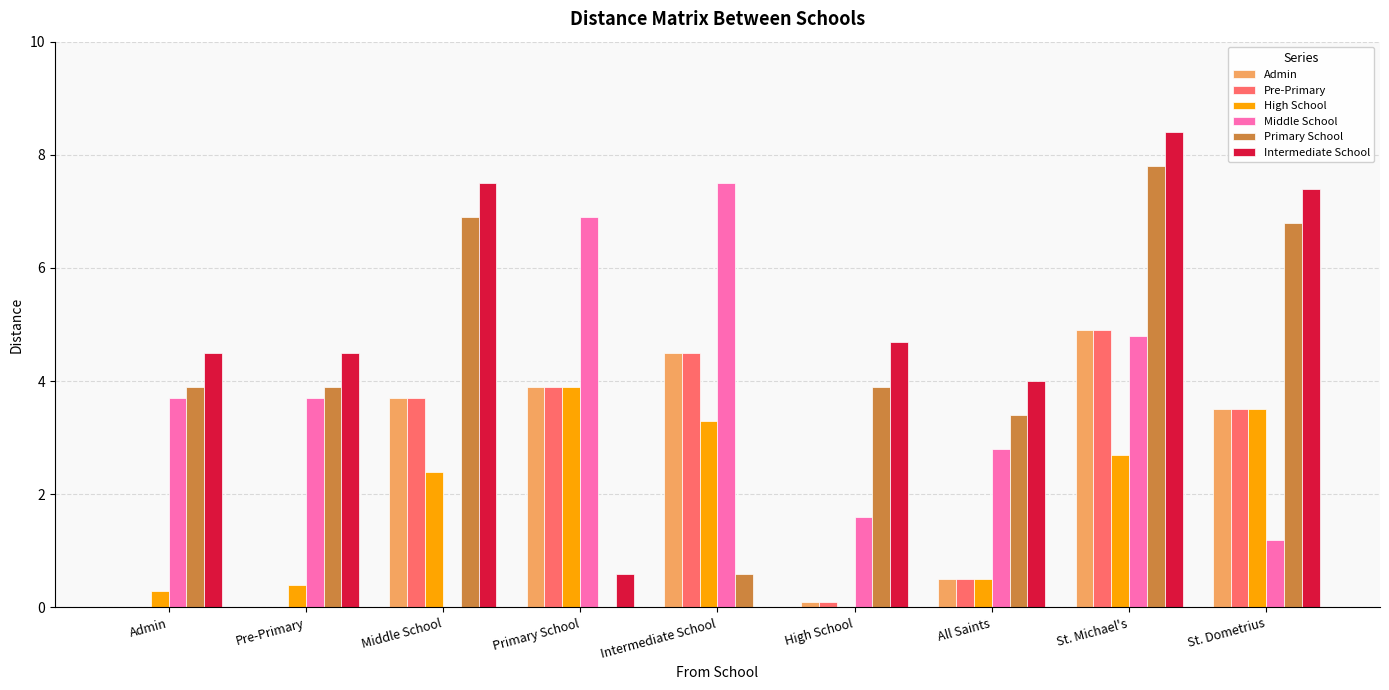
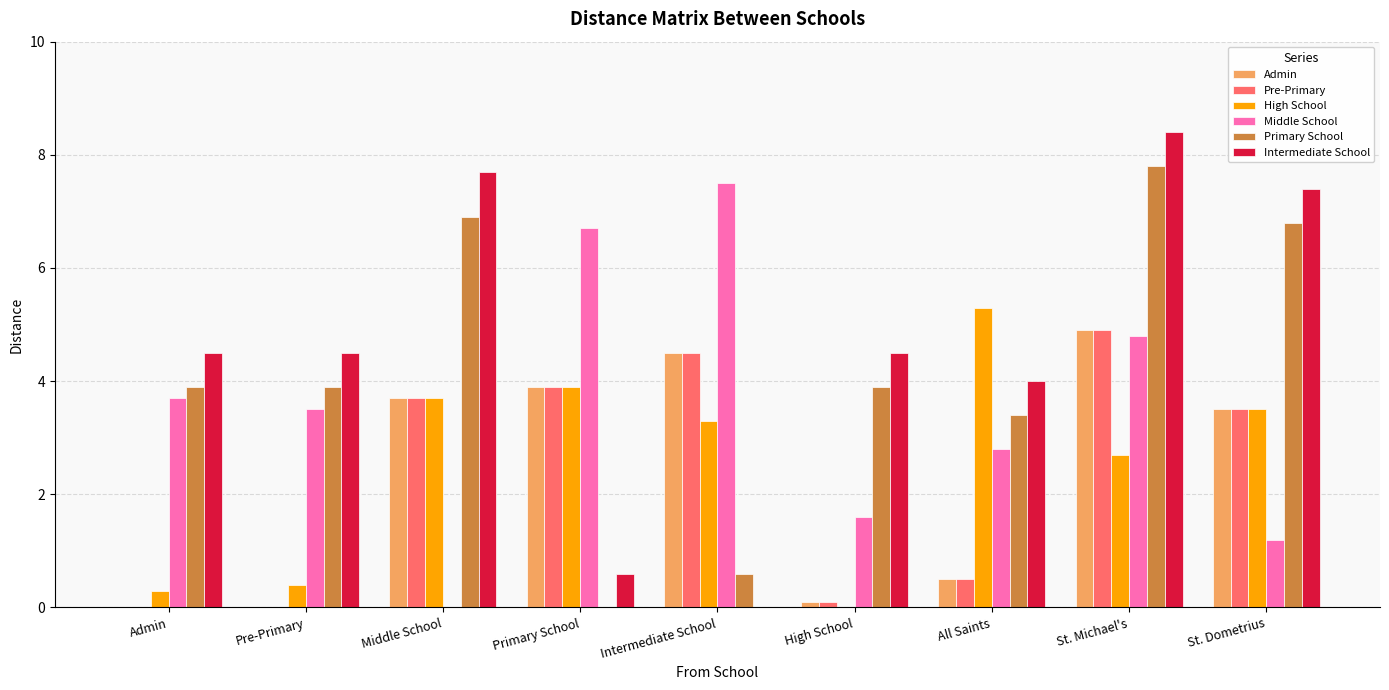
Middle School, Pre-Primary: 3.7 -> 3.5
High School, Middle School: 2.4 -> 3.7
Intermediate School, Middle School: 7.5 -> 7.7
Middle School, Primary School: 6.9 -> 6.7
Intermediate School, High School: 4.7 -> 4.5
High School, All Saints: 0.5 -> 5.3
